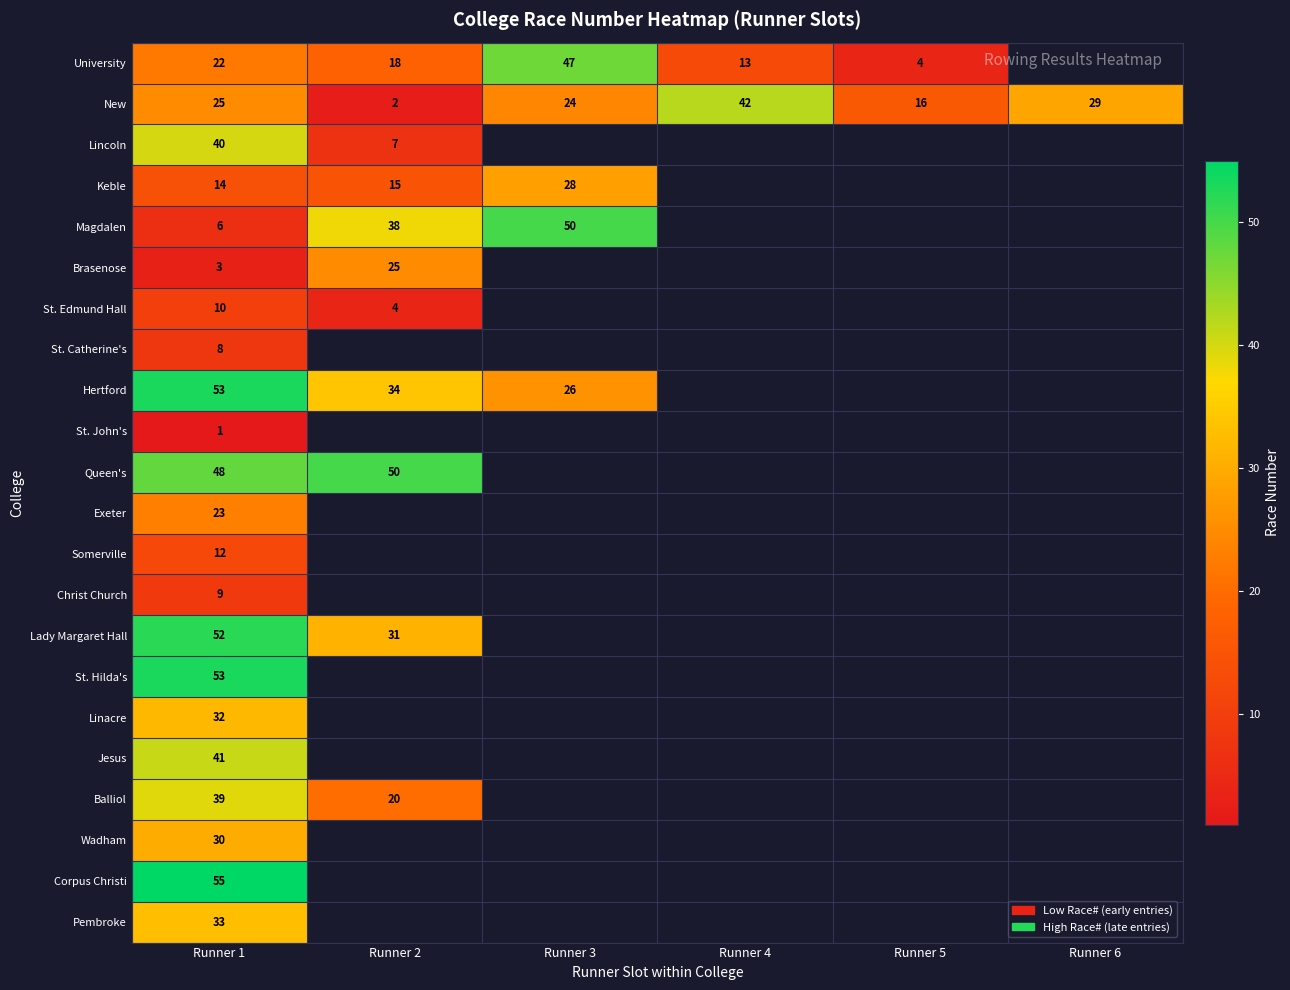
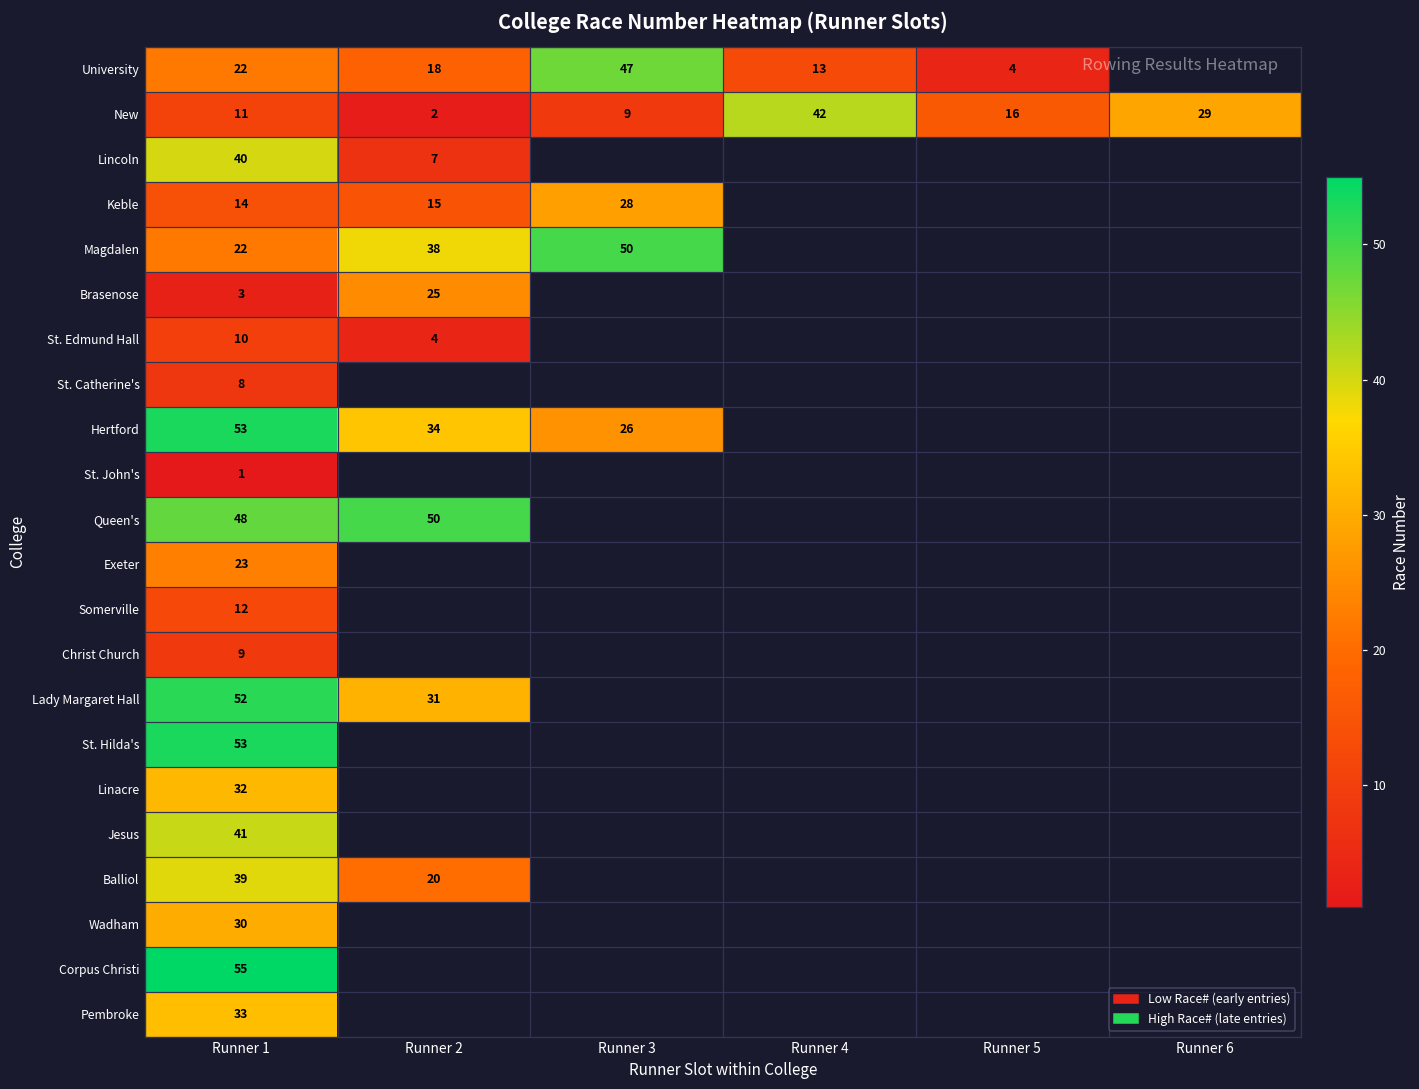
New, Runner 1: 25 -> 11
New, Runner 3: 24 -> 9
Magdalen, Runner 1: 6 -> 22
